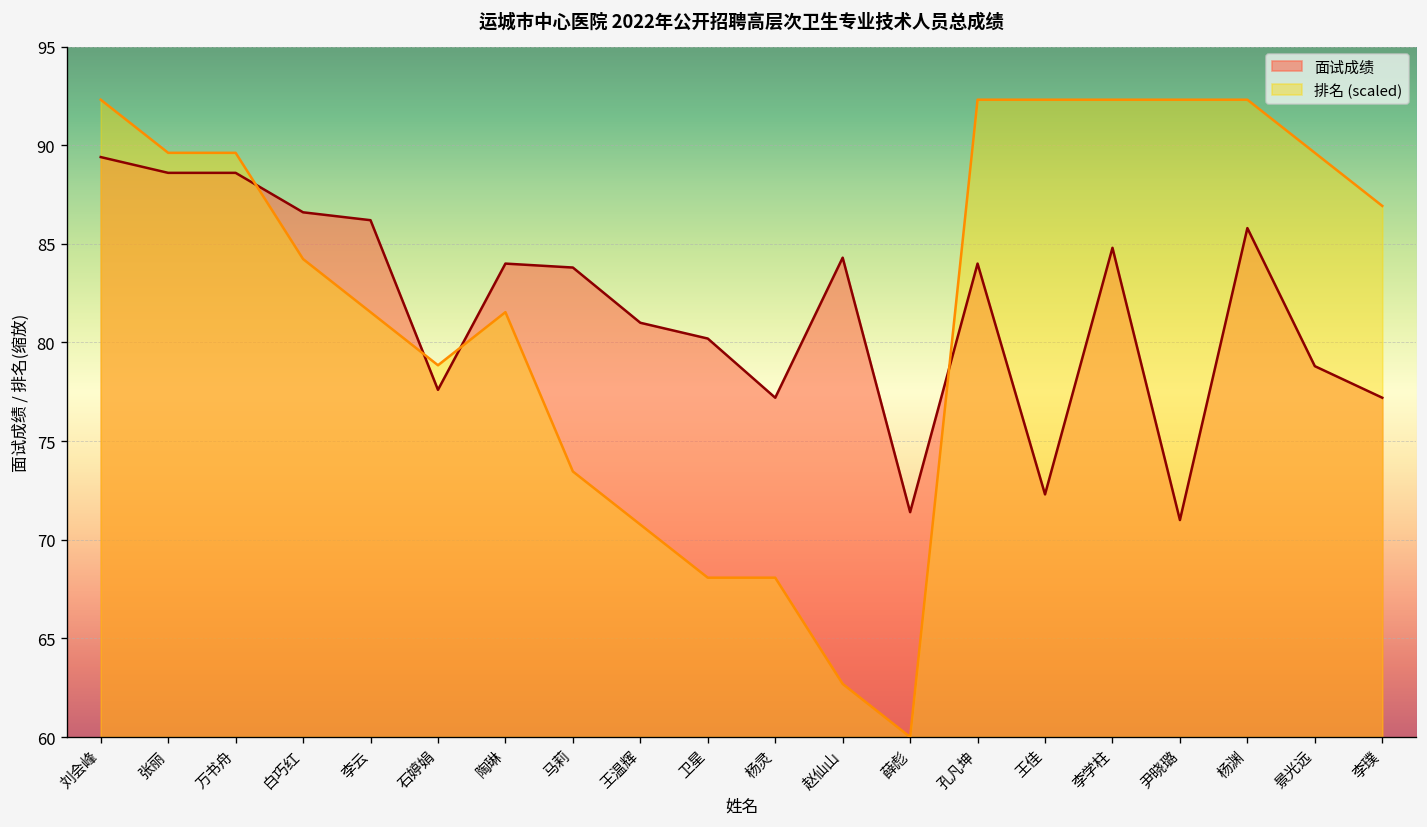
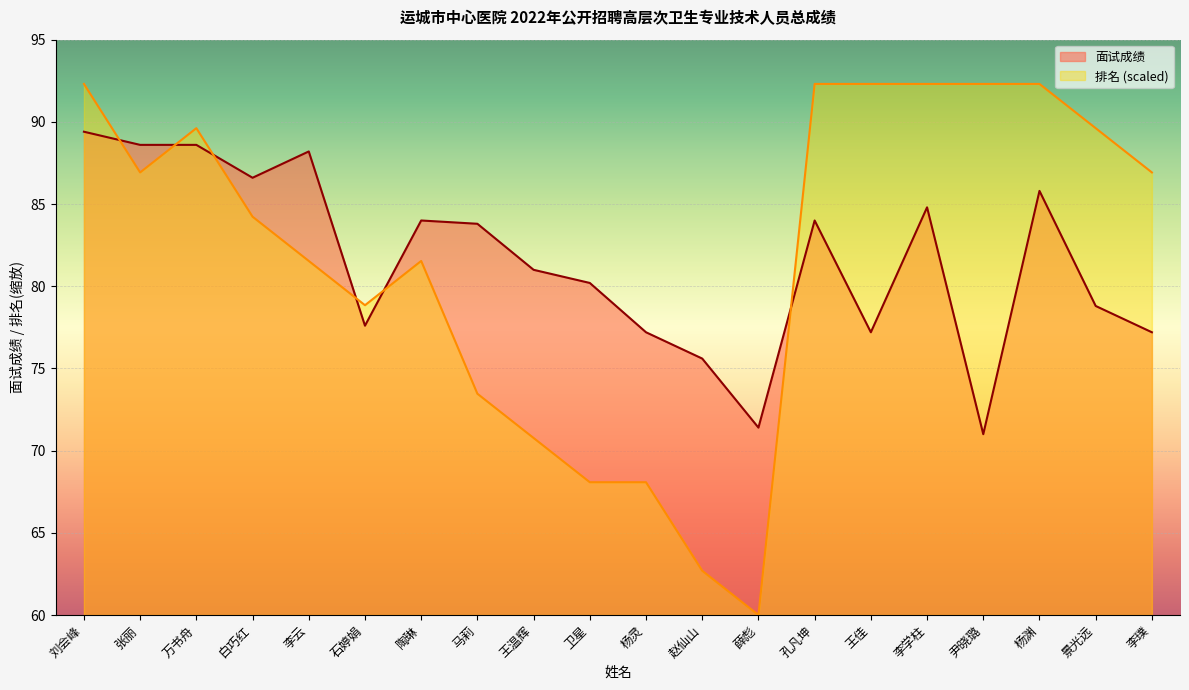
排名 (scaled), 张丽: 89.6 -> 86.9
面试成绩, 李云: 86.2 -> 88.2
面试成绩, 赵仙山: 84.3 -> 75.6
面试成绩, 王佳: 72.3 -> 77.2
